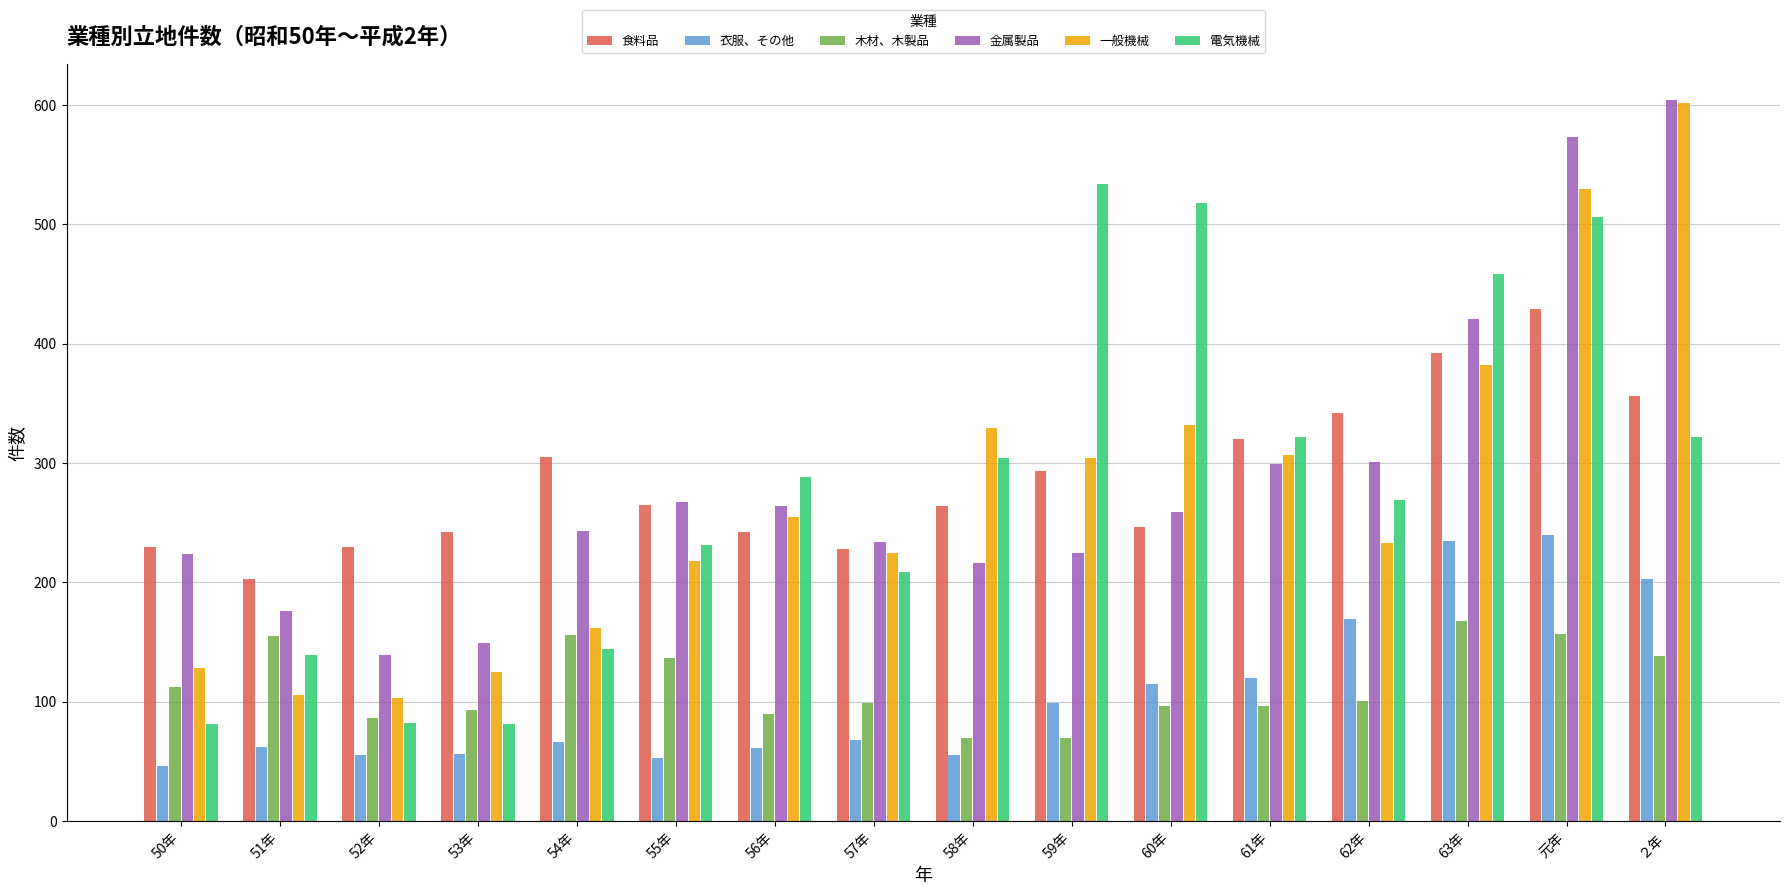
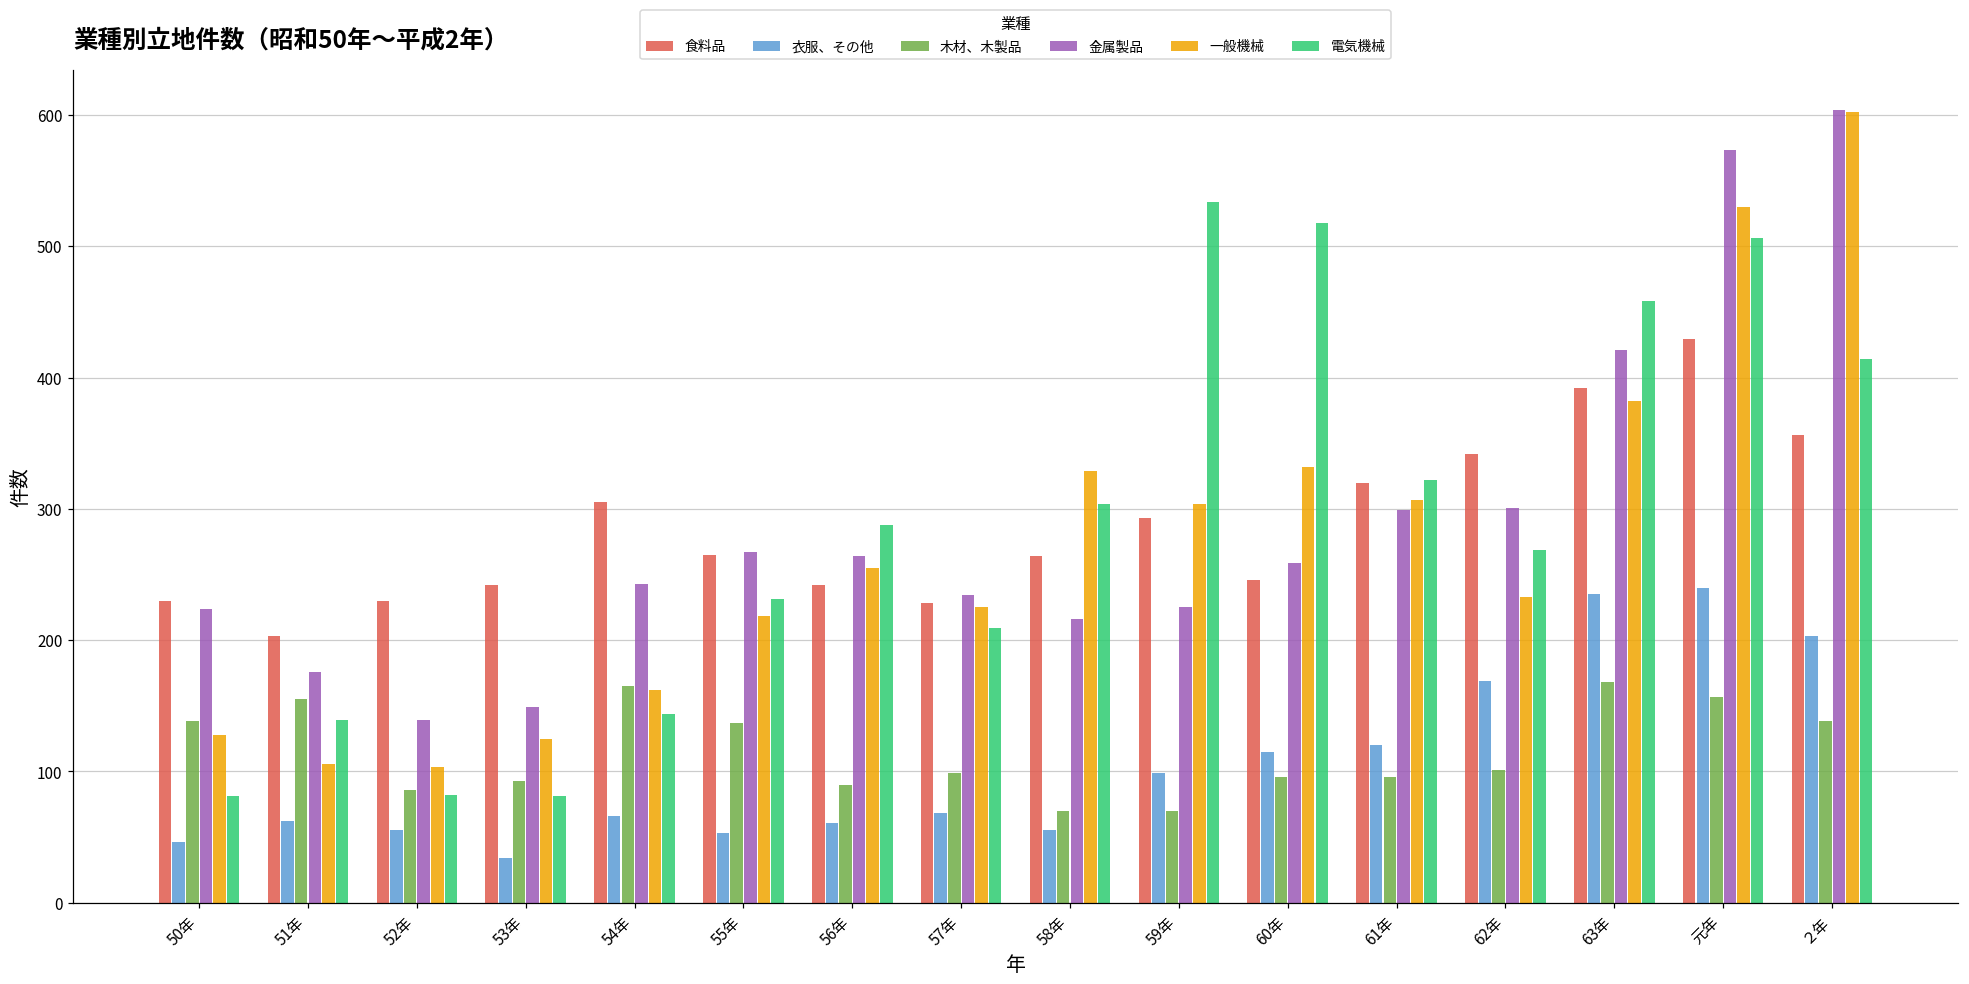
木材、木製品, 50年: 112 -> 138
衣服、その他, 53年: 56 -> 34
木材、木製品, 54年: 156 -> 165
電気機械, ２年: 322 -> 414
